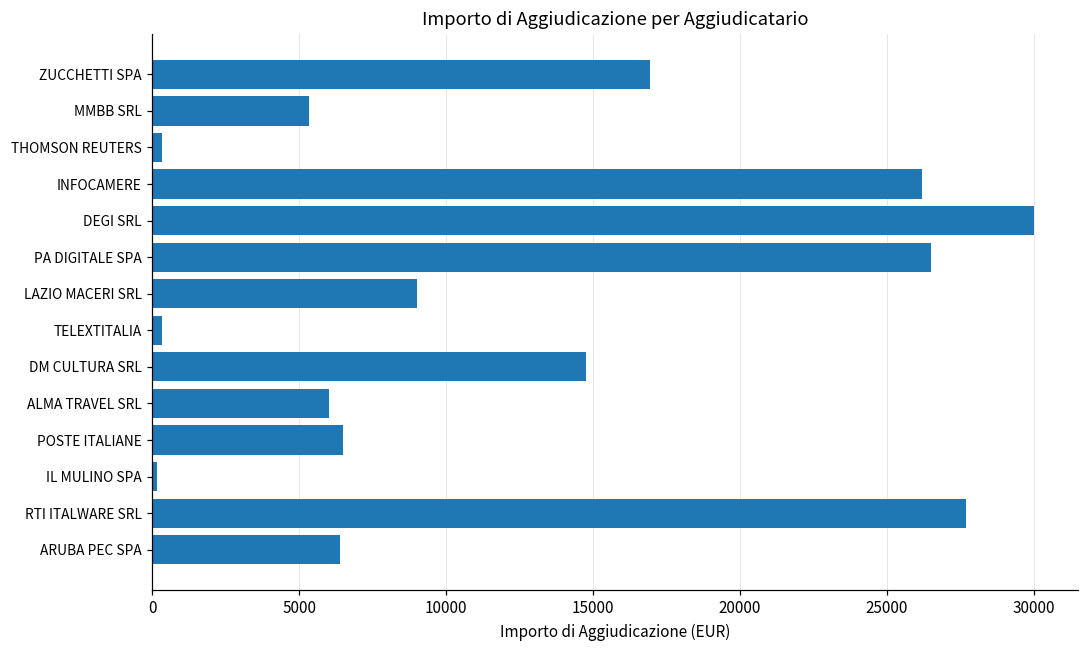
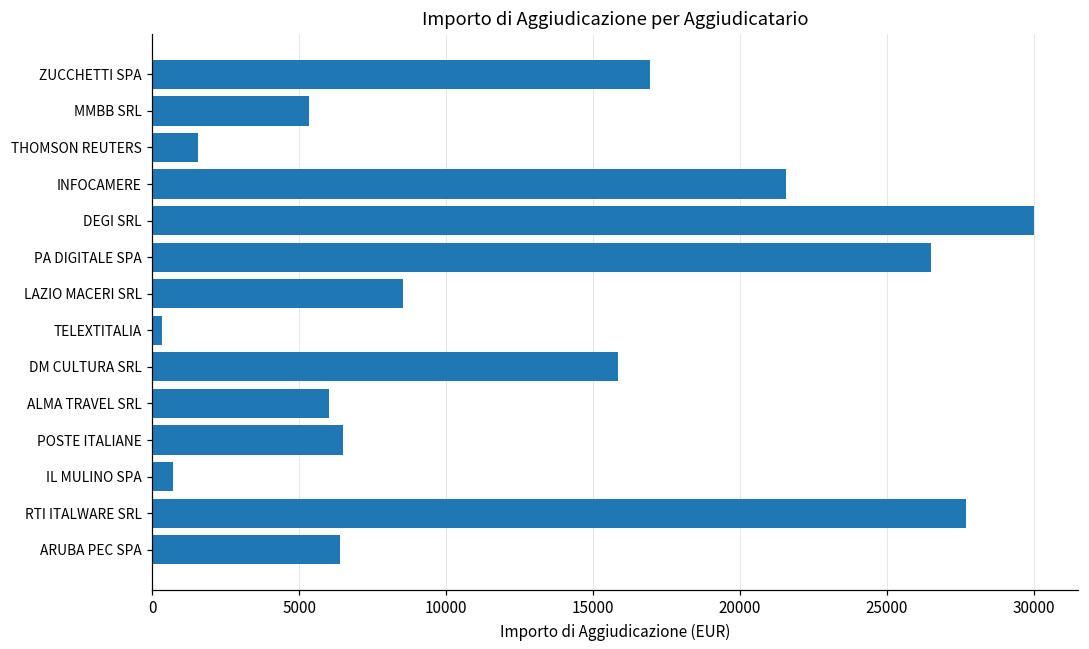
THOMSON REUTERS: 300 -> 1600
INFOCAMERE: 26200 -> 21600
LAZIO MACERI SRL: 9000 -> 8500
DM CULTURA SRL: 14800 -> 15800
IL MULINO SPA: 200 -> 700
